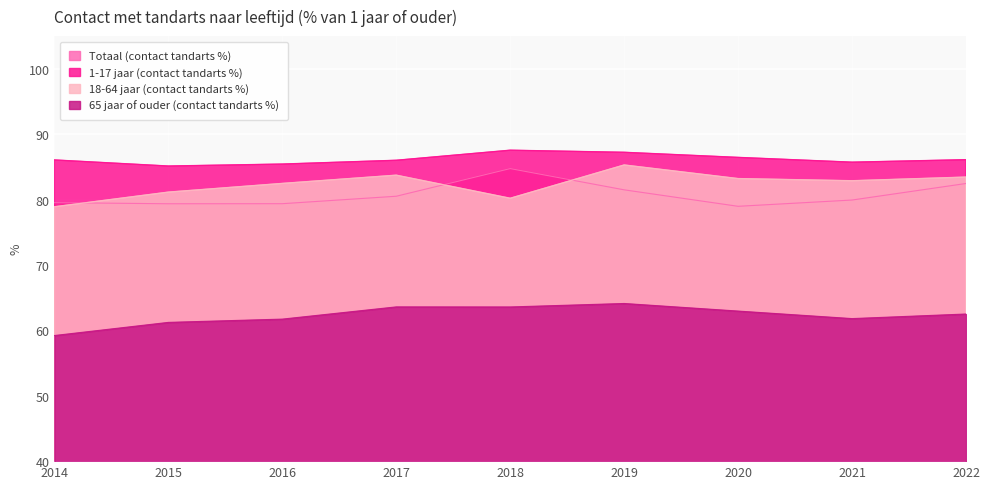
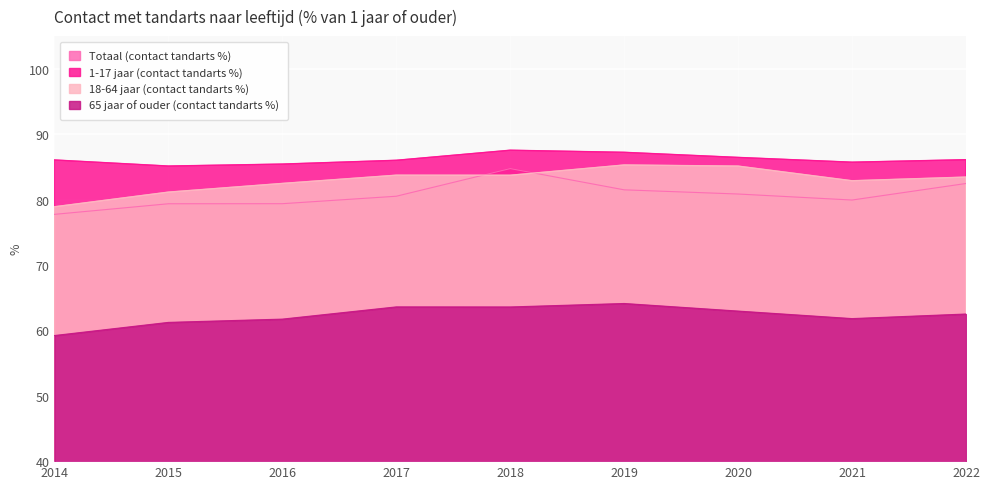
Totaal (contact tandarts %), 2014: 80 -> 78
18-64 jaar (contact tandarts %), 2018: 80 -> 84
Totaal (contact tandarts %), 2020: 79 -> 81
18-64 jaar (contact tandarts %), 2020: 83 -> 85
